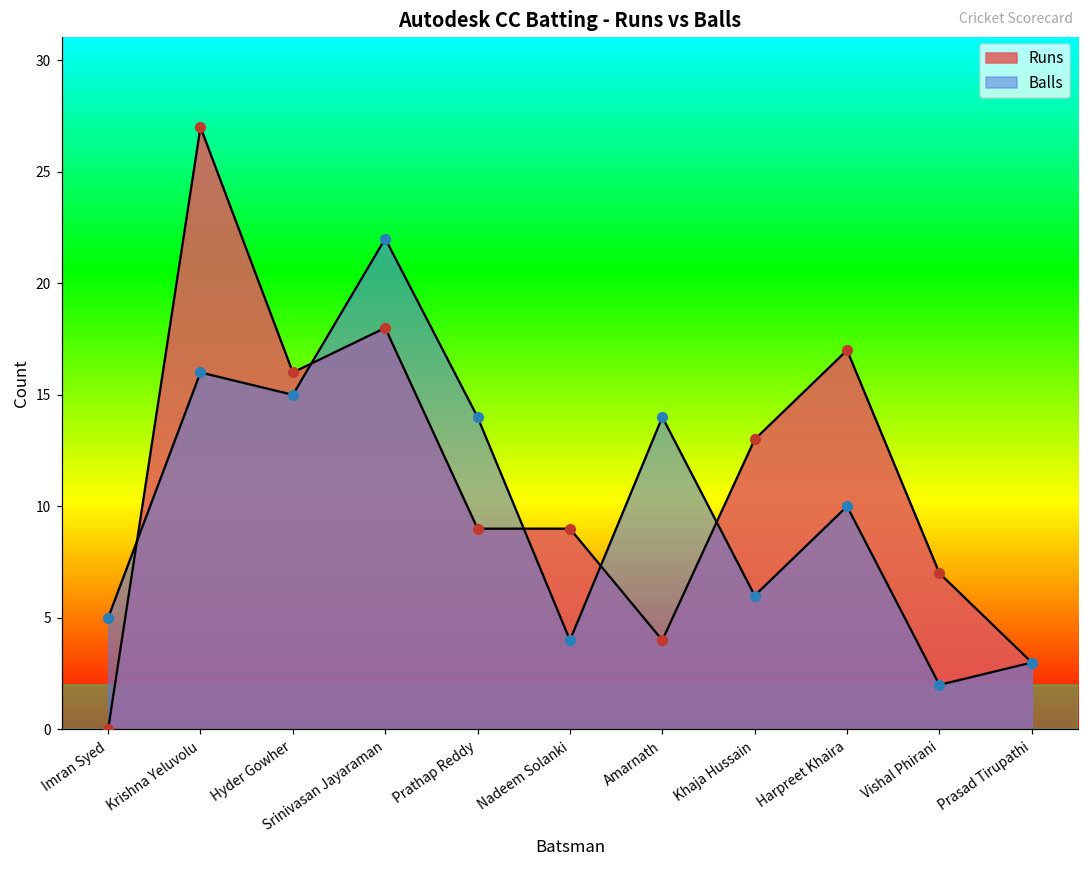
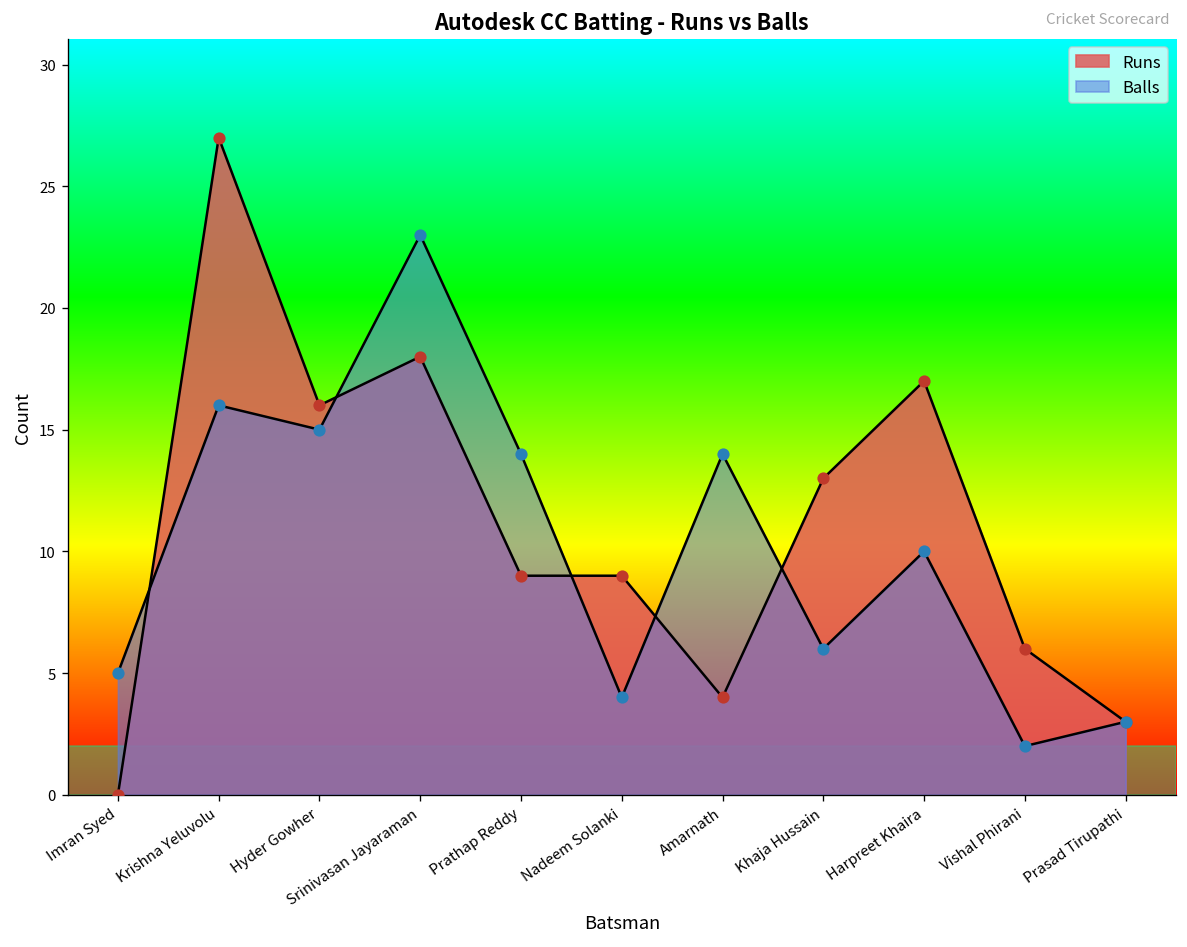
Balls, Srinivasan Jayaraman: 22 -> 23
Runs, Vishal Phirani: 7 -> 6
